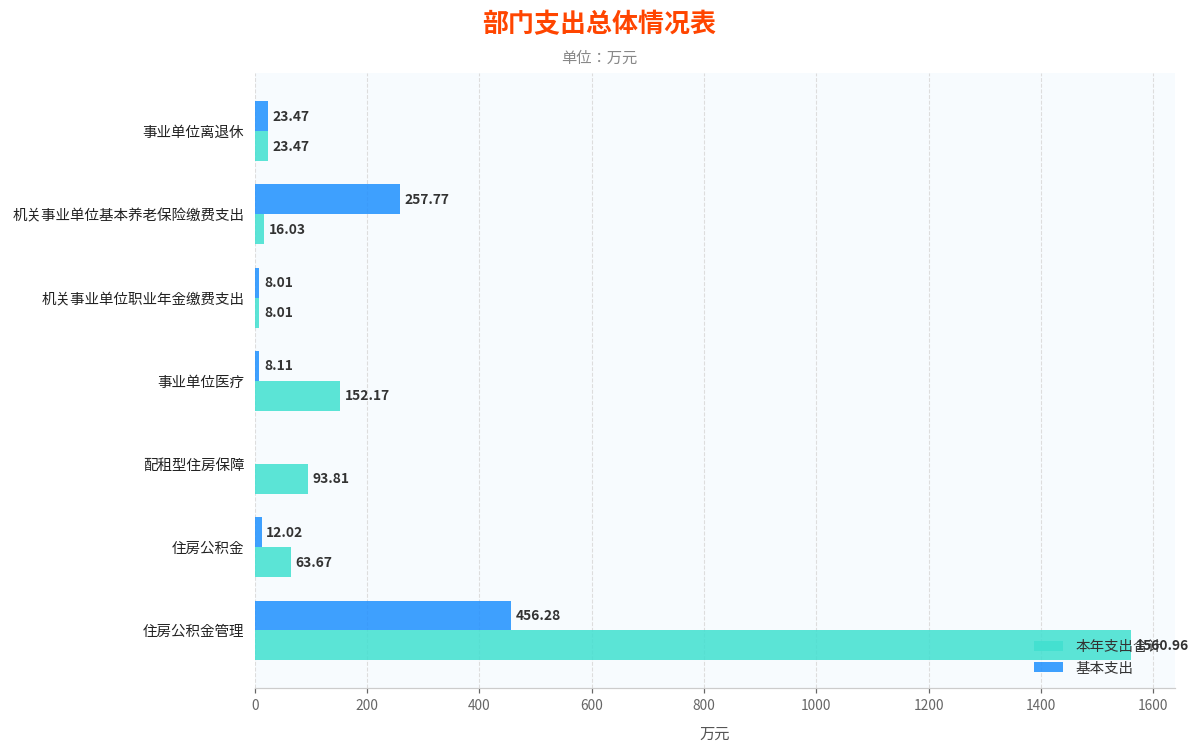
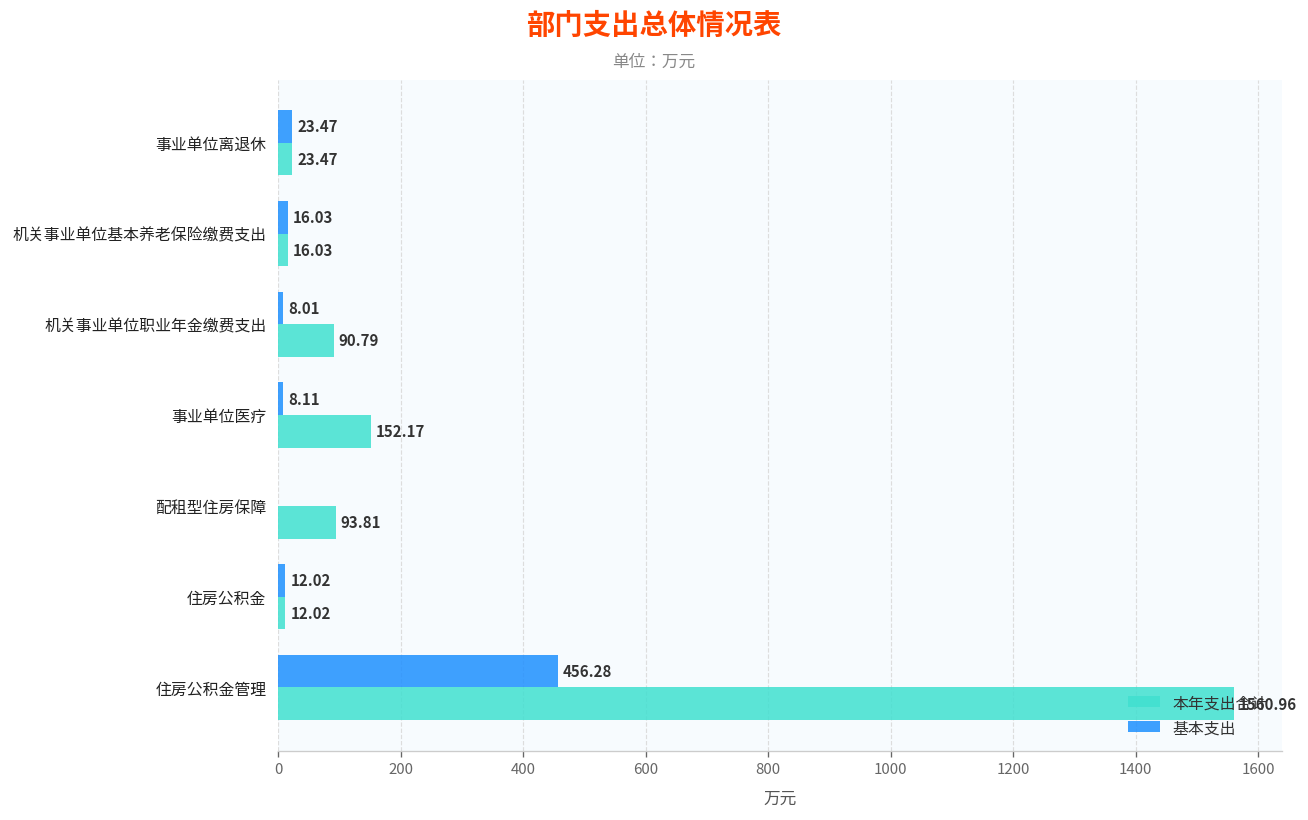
基本支出, 机关事业单位基本养老保险缴费支出: 257.77 -> 16.03
本年支出合计, 机关事业单位职业年金缴费支出: 8.01 -> 90.79
本年支出合计, 住房公积金: 63.67 -> 12.02
